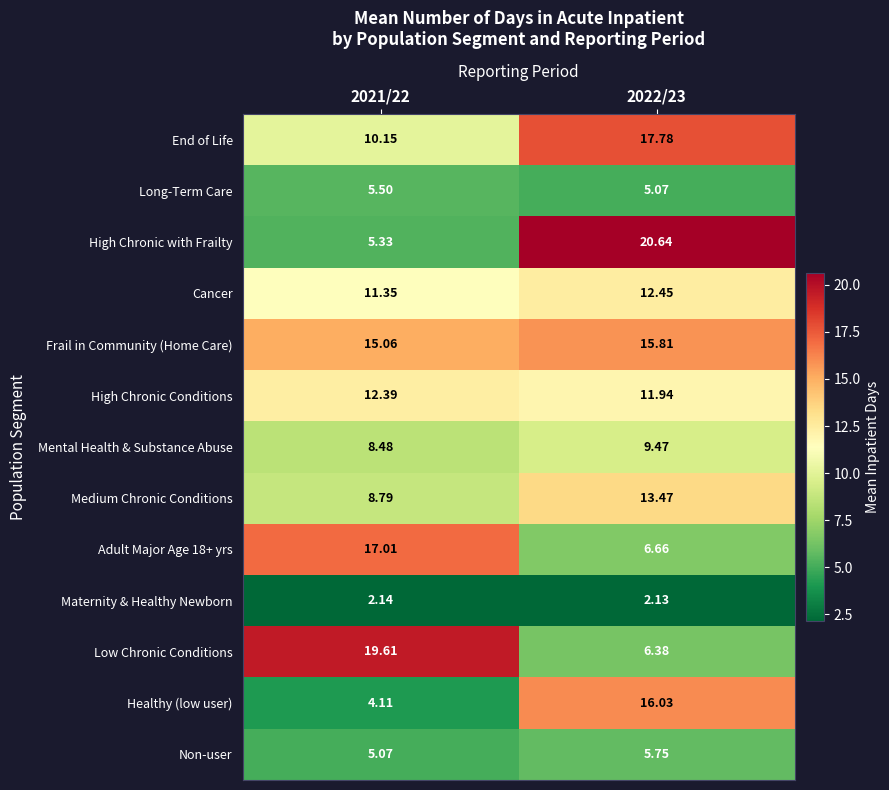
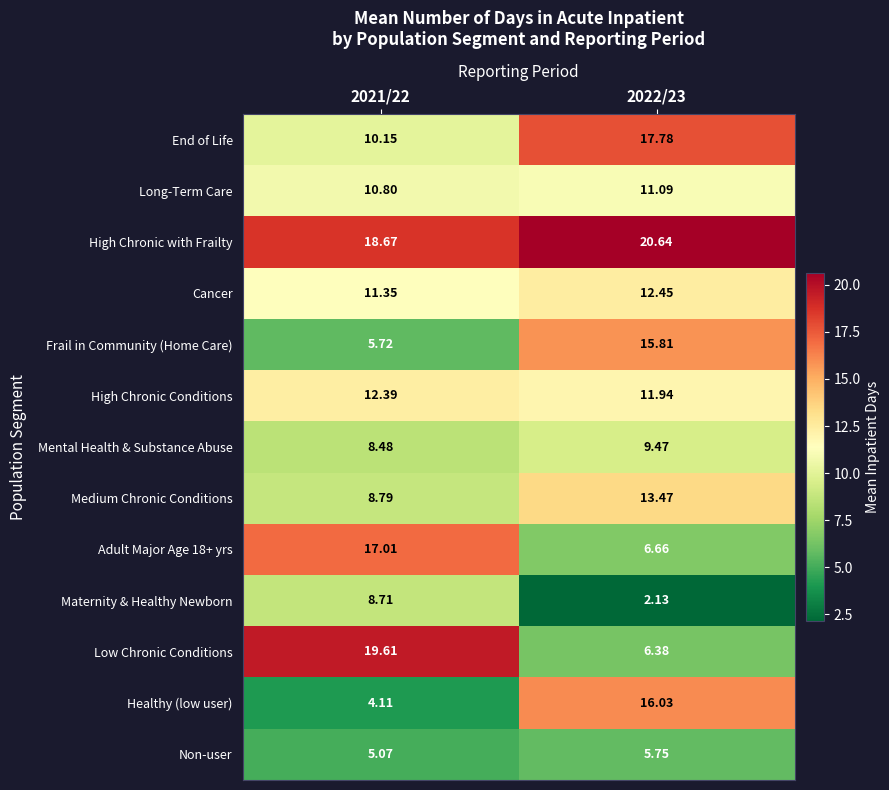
Long-Term Care, 2021/22: 5.50 -> 10.80
Long-Term Care, 2022/23: 5.07 -> 11.09
High Chronic with Frailty, 2021/22: 5.33 -> 18.67
Frail in Community (Home Care), 2021/22: 15.06 -> 5.72
Maternity & Healthy Newborn, 2021/22: 2.14 -> 8.71
